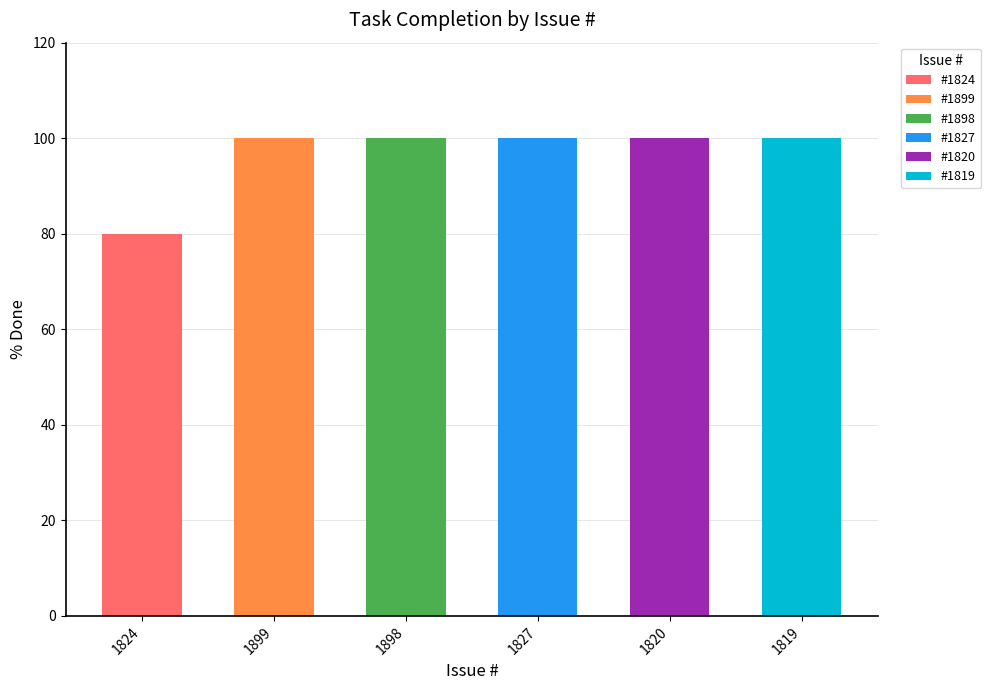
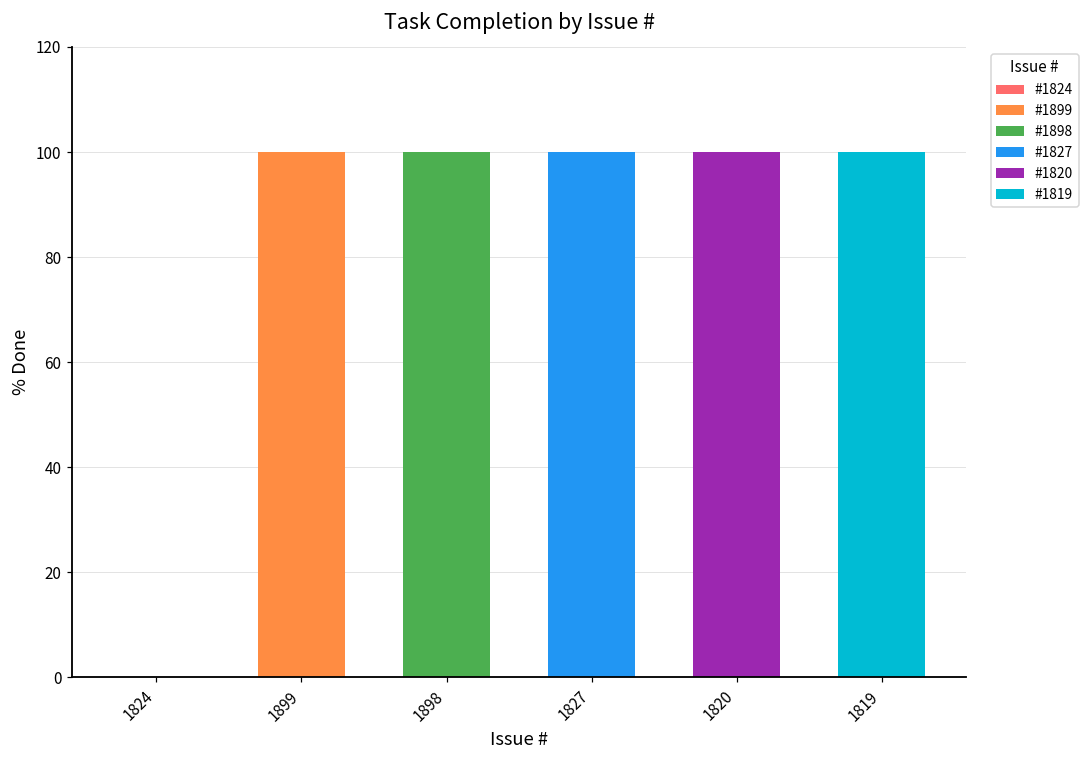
1824: 80 -> 0
